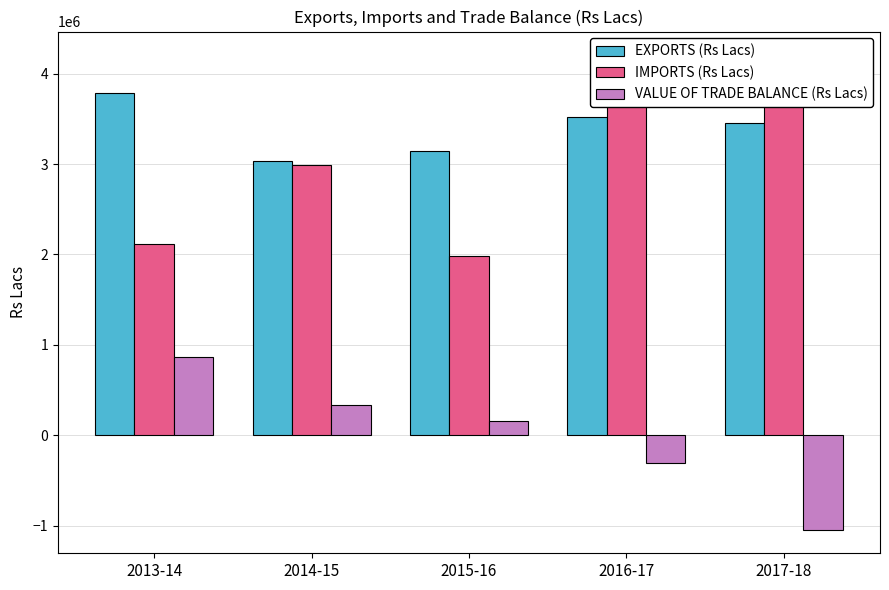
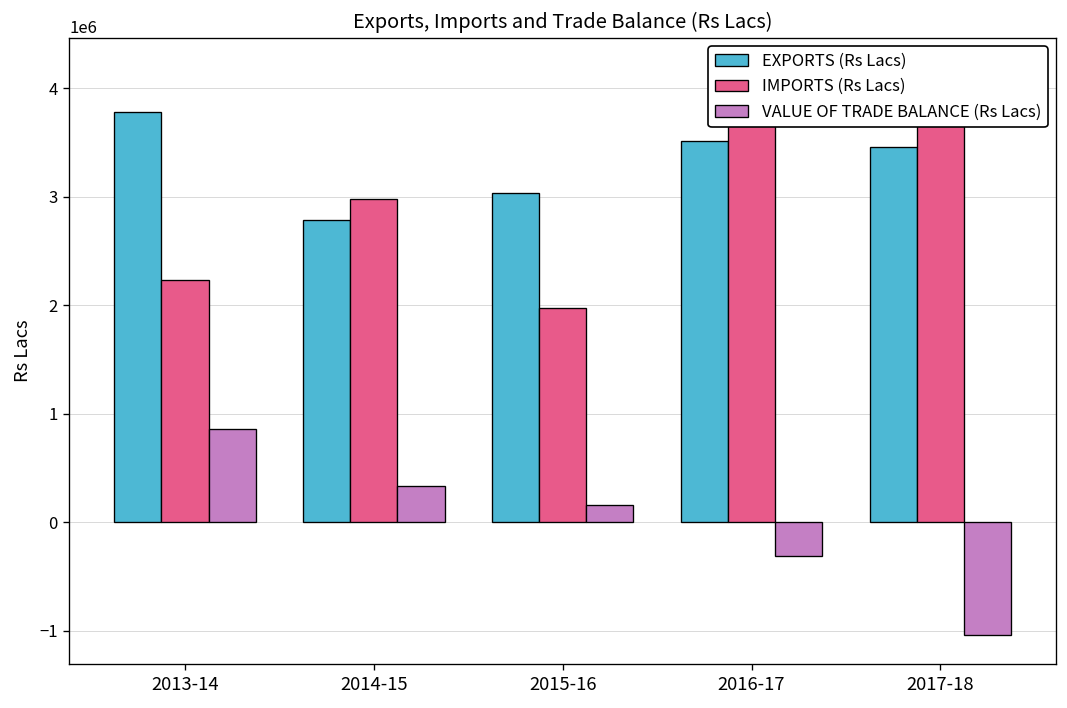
IMPORTS (Rs Lacs), 2013-14: 2100000 -> 2200000
EXPORTS (Rs Lacs), 2014-15: 3000000 -> 2800000
EXPORTS (Rs Lacs), 2015-16: 3100000 -> 3000000
